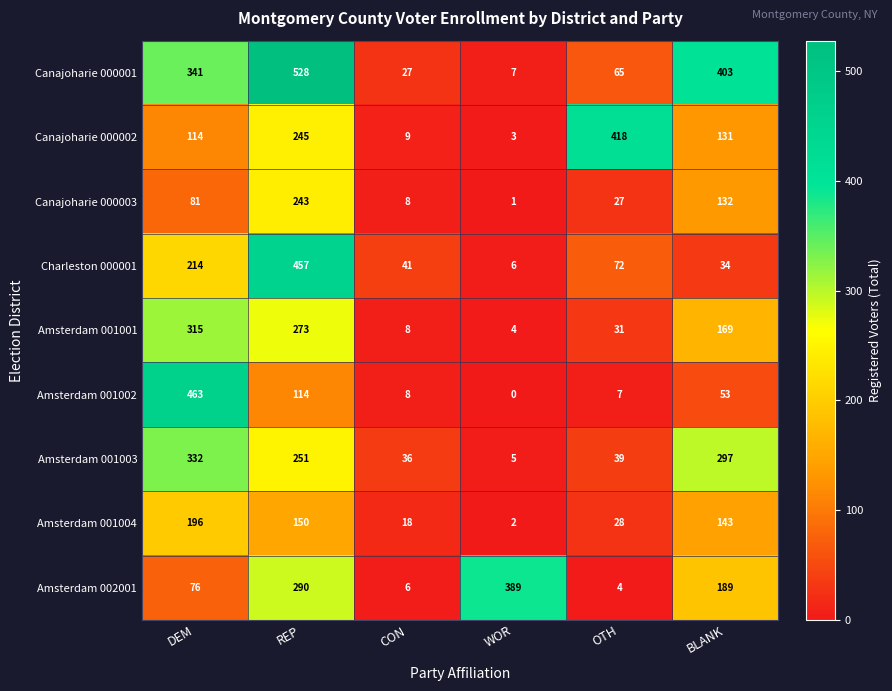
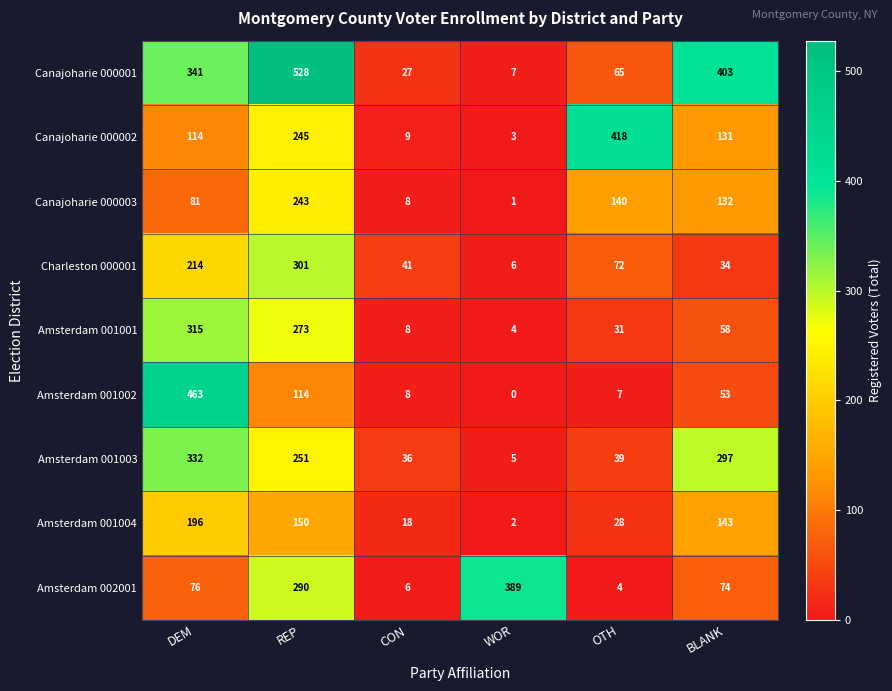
Canajoharie 000003, OTH: 27 -> 140
Charleston 000001, REP: 457 -> 301
Amsterdam 001001, BLANK: 169 -> 58
Amsterdam 002001, BLANK: 189 -> 74
